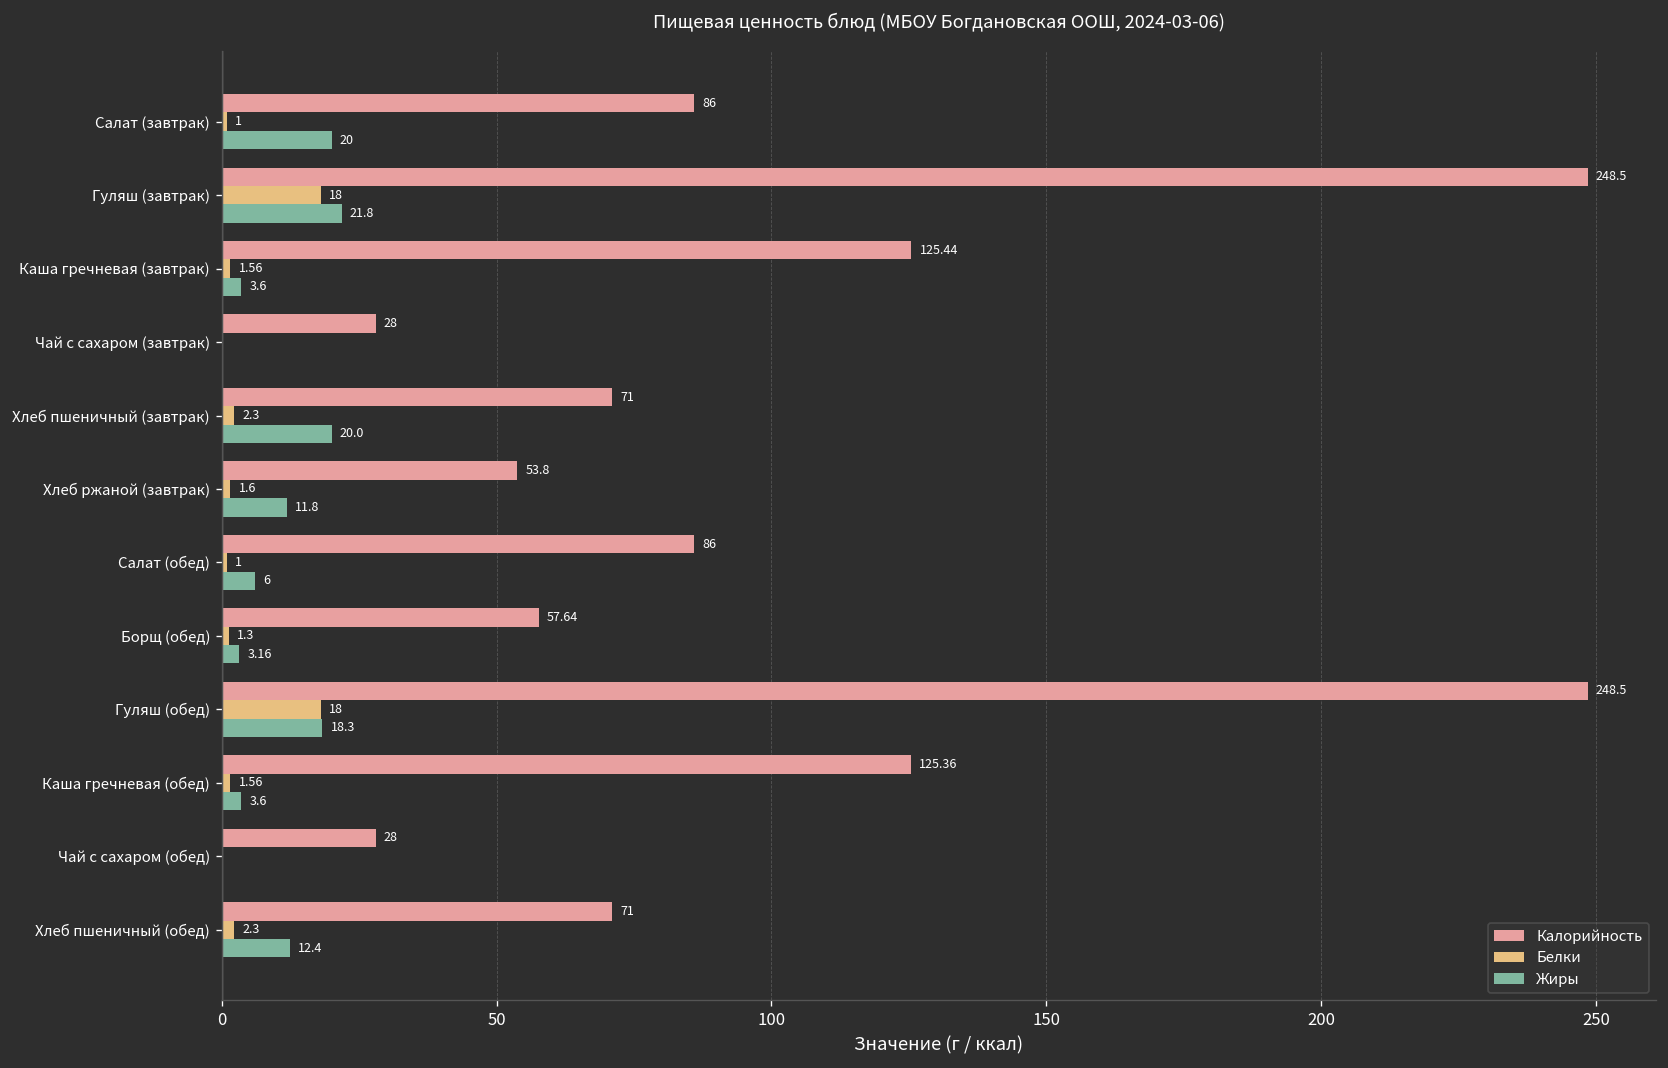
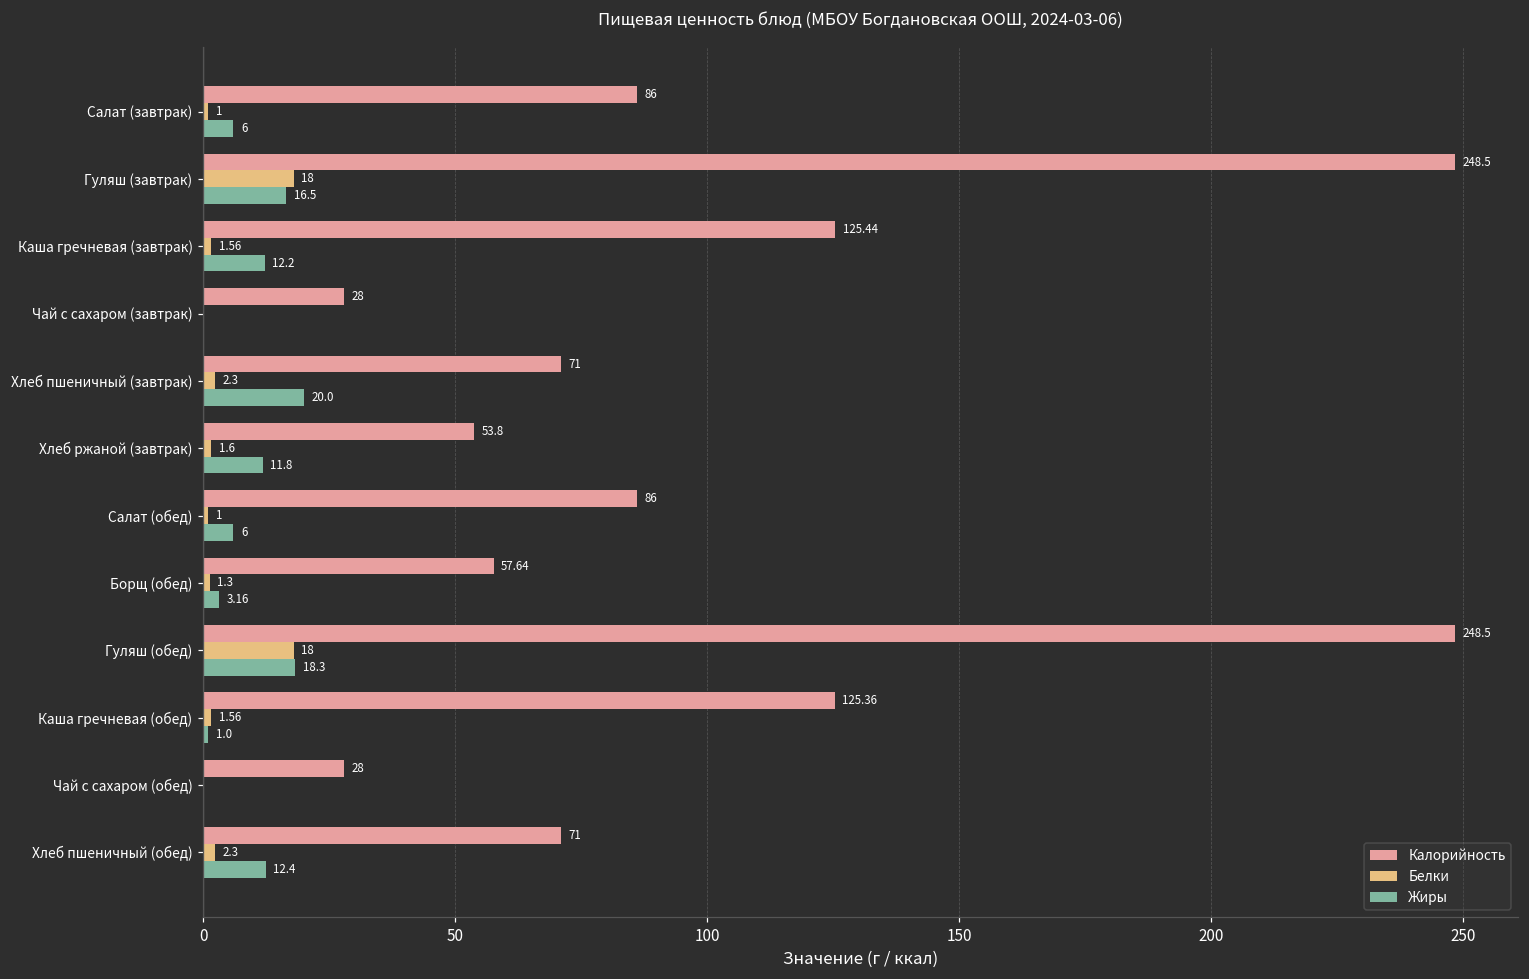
Жиры, Салат (завтрак): 20 -> 6
Жиры, Гуляш (завтрак): 21.8 -> 16.5
Жиры, Каша гречневая (завтрак): 3.6 -> 12.2
Жиры, Каша гречневая (обед): 3.6 -> 1.0
